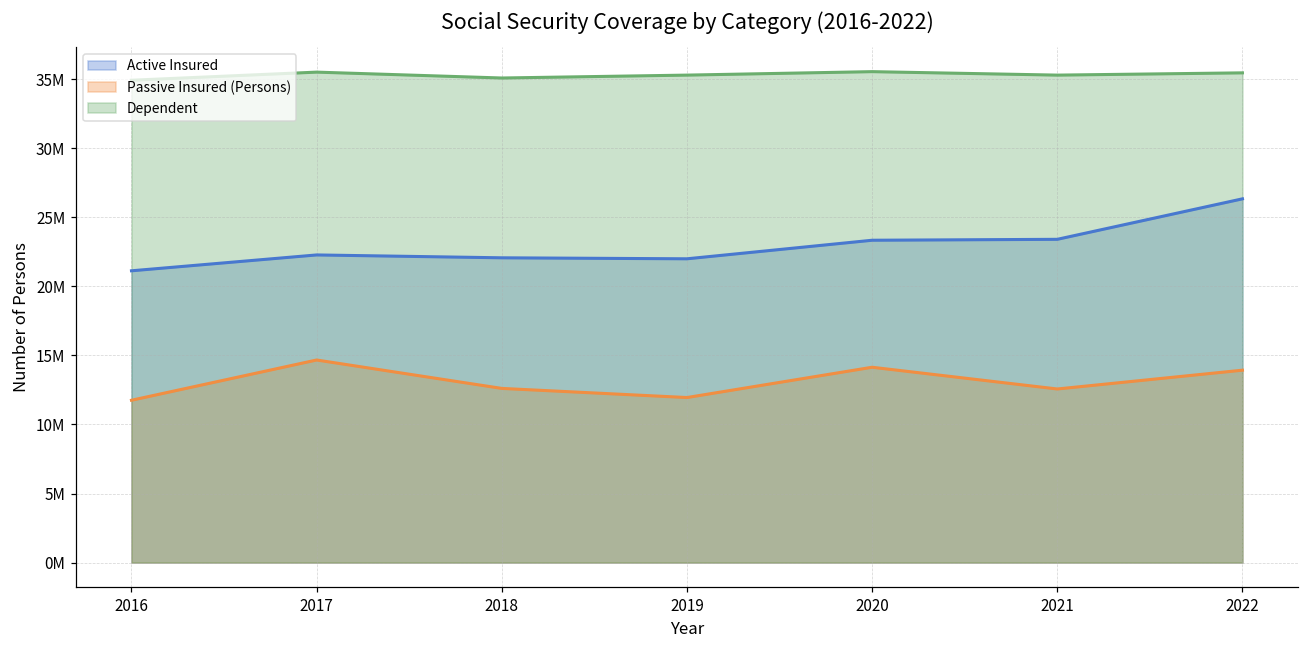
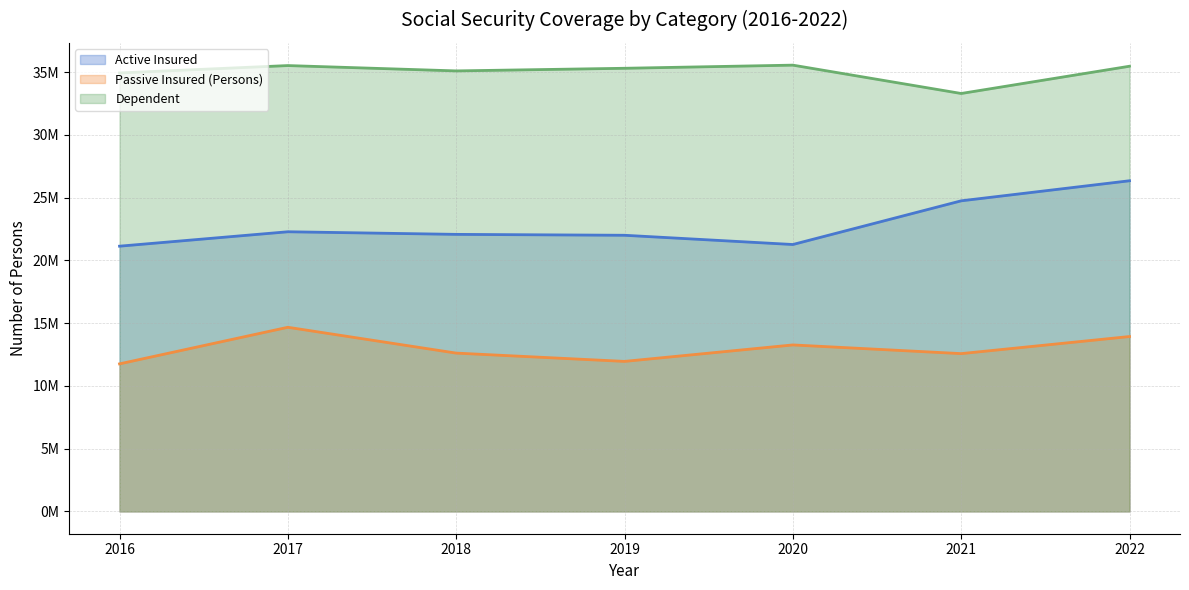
Active Insured, 2020: 23300000 -> 21300000
Passive Insured (Persons), 2020: 14100000 -> 13300000
Active Insured, 2021: 23400000 -> 24700000
Dependent, 2021: 35300000 -> 33300000
